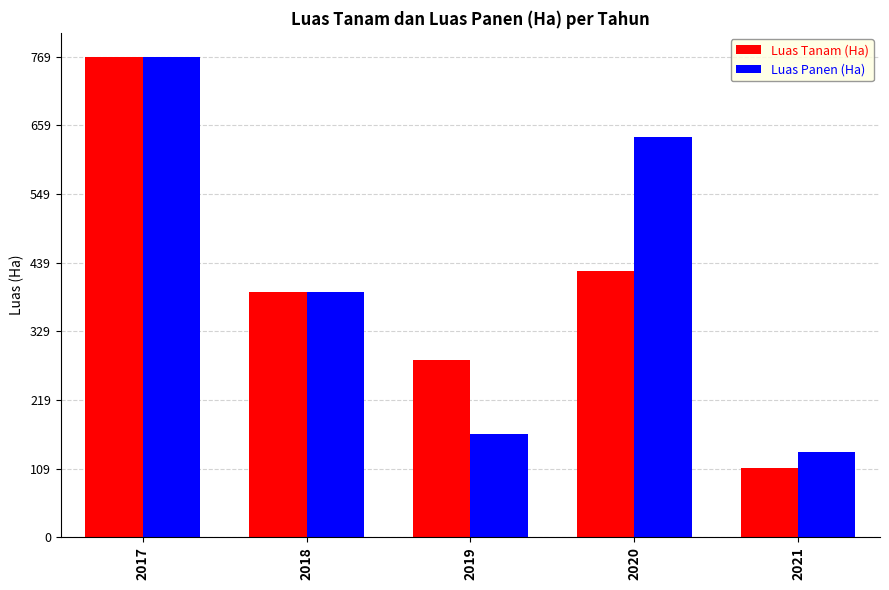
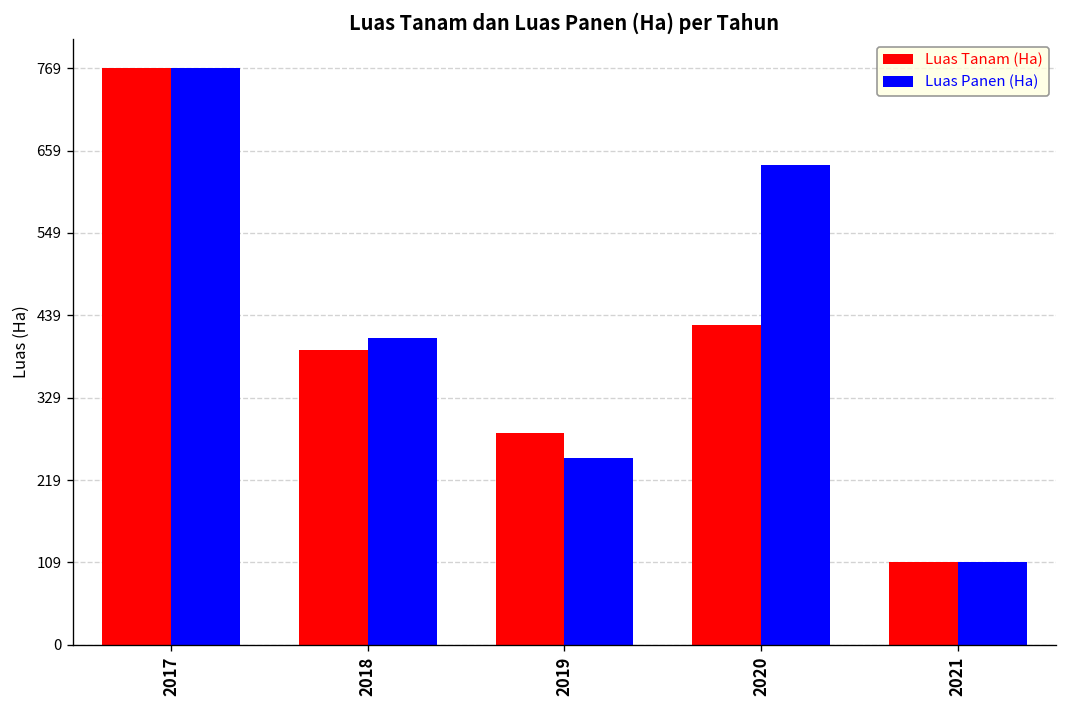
Luas Panen (Ha), 2018: 390 -> 410
Luas Panen (Ha), 2019: 160 -> 250
Luas Panen (Ha), 2021: 140 -> 110
